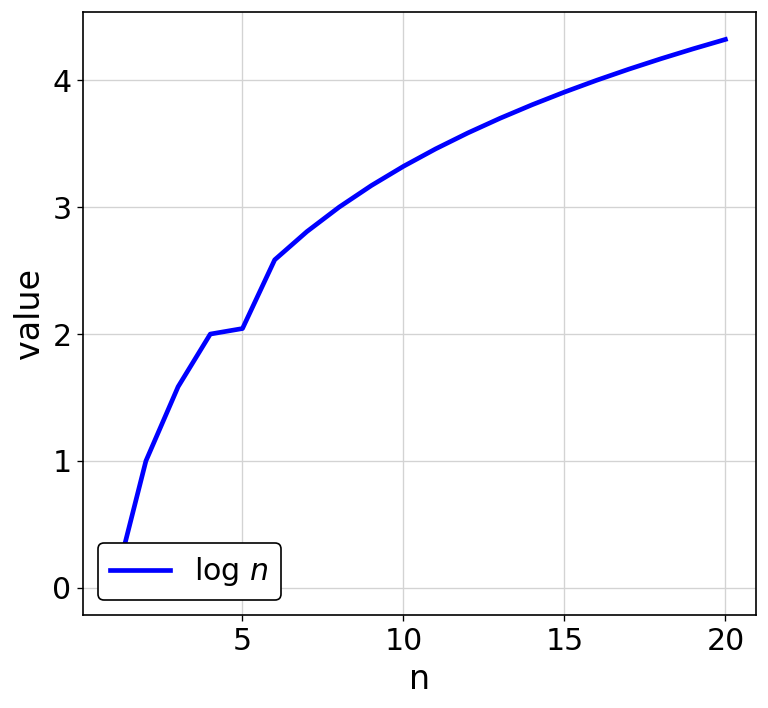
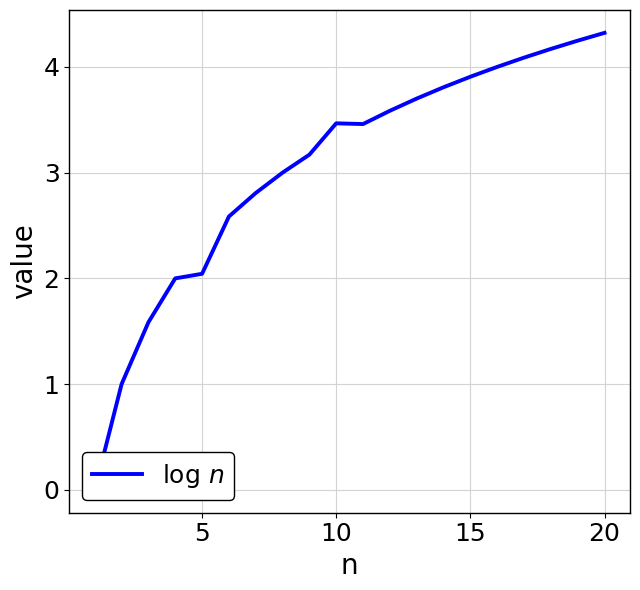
10: 3.32 -> 3.47
